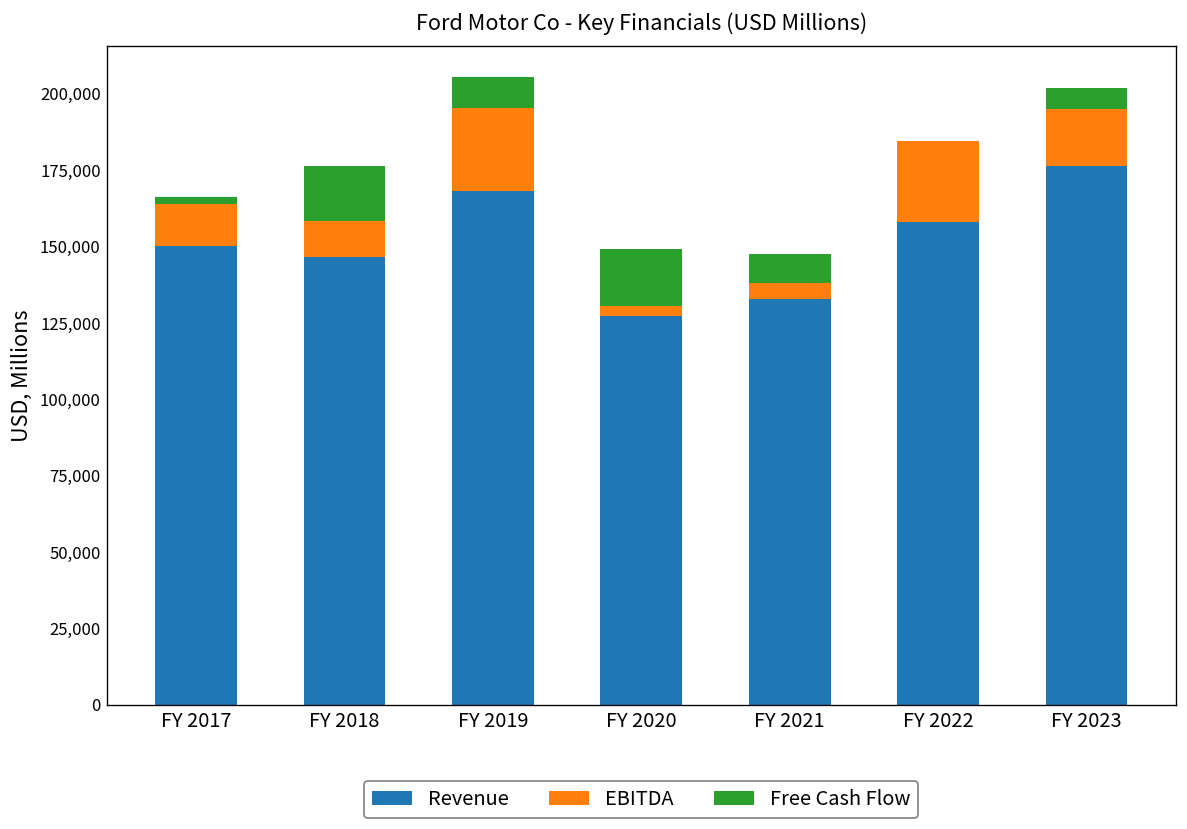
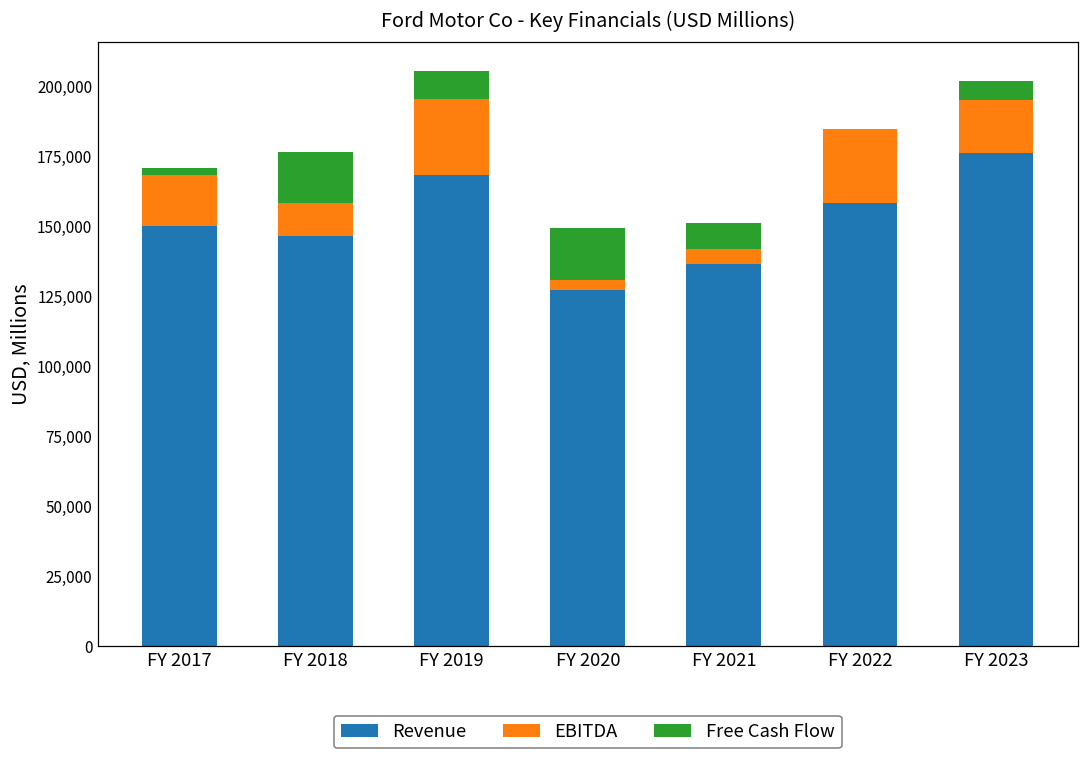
EBITDA, FY 2017: 14,000 -> 18,000
Revenue, FY 2021: 133,000 -> 136,000
